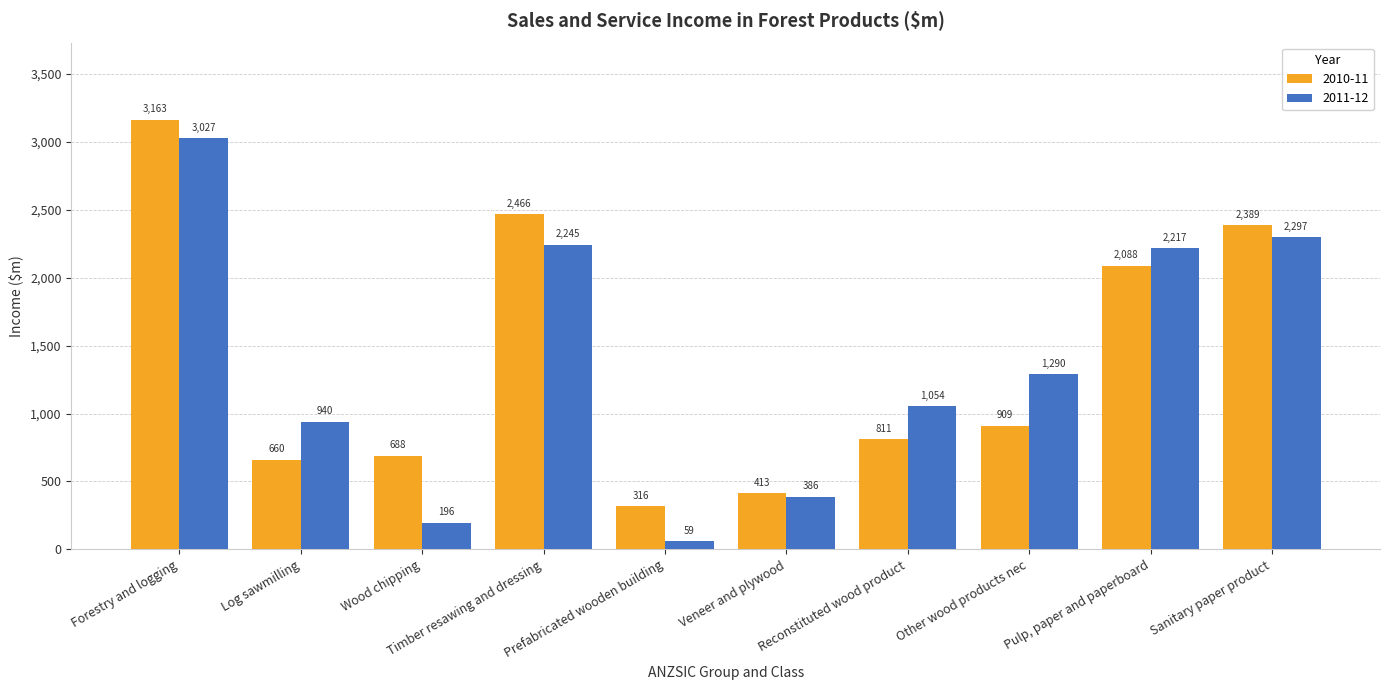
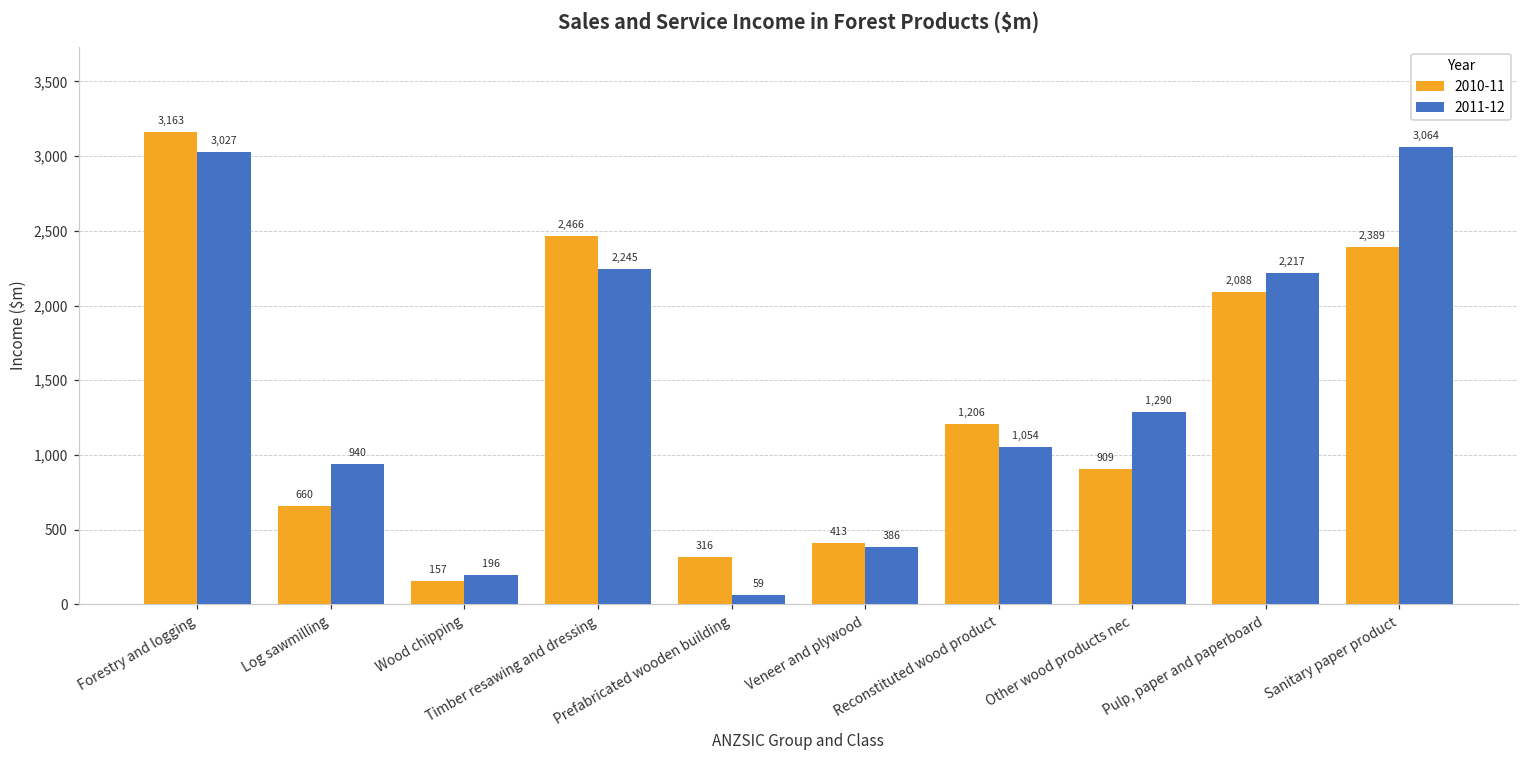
2010-11, Wood chipping: 688 -> 157
2010-11, Reconstituted wood product: 811 -> 1,206
2011-12, Sanitary paper product: 2,297 -> 3,064
